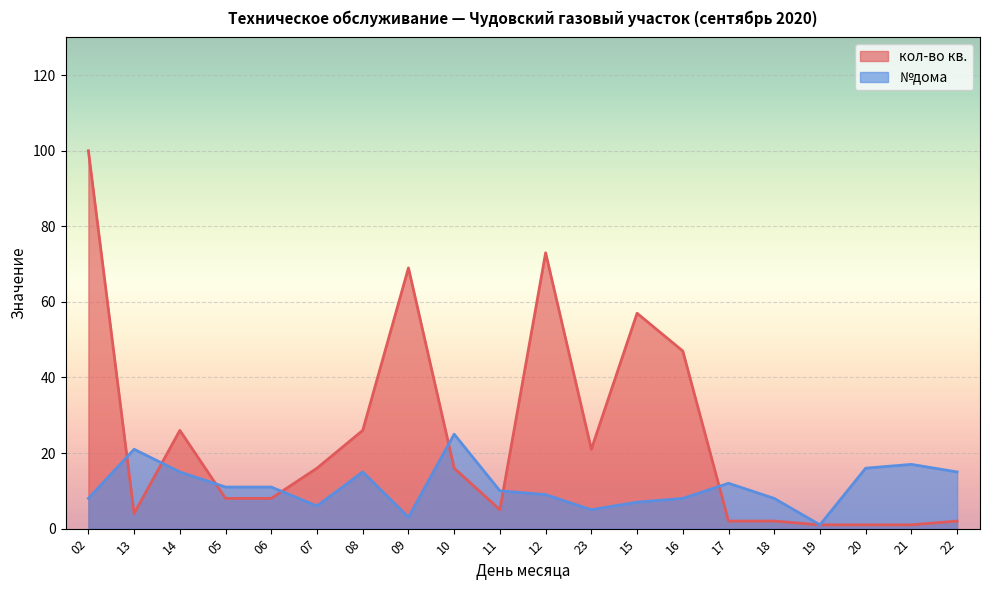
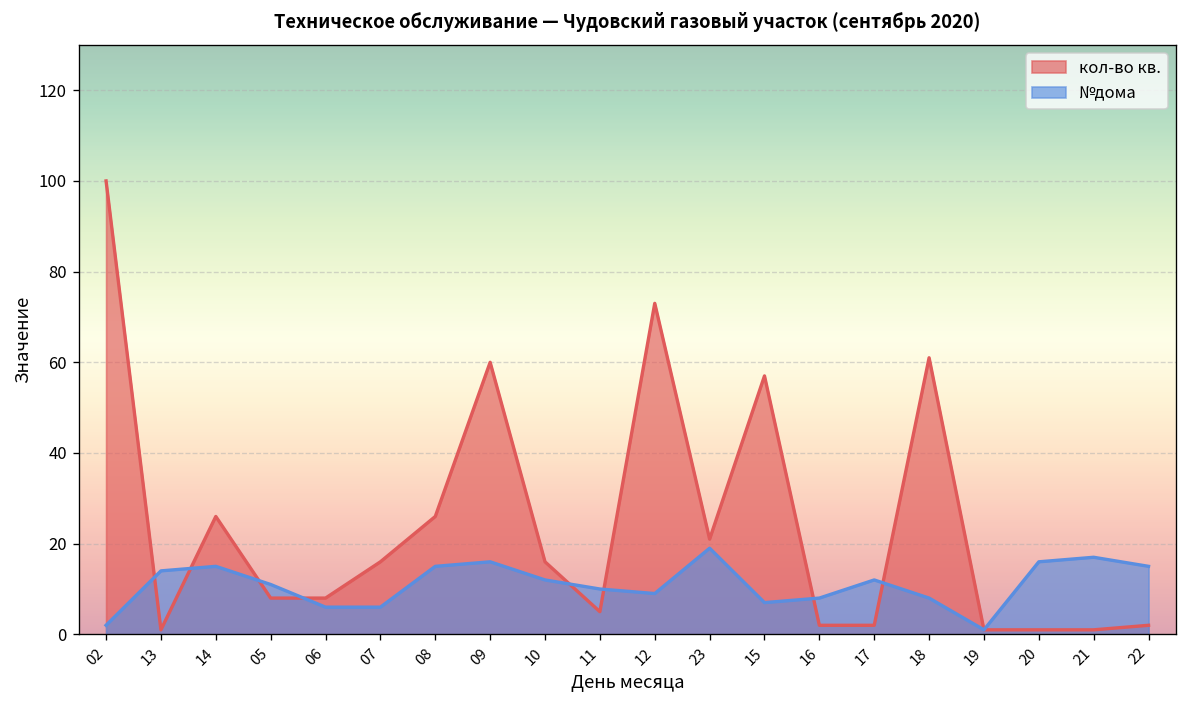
№дома, 02: 8 -> 2
кол-во кв., 13: 4 -> 1
№дома, 13: 21 -> 14
№дома, 06: 11 -> 6
кол-во кв., 09: 69 -> 60
№дома, 09: 3 -> 16
№дома, 10: 25 -> 12
№дома, 23: 5 -> 19
кол-во кв., 16: 47 -> 2
кол-во кв., 18: 2 -> 61
